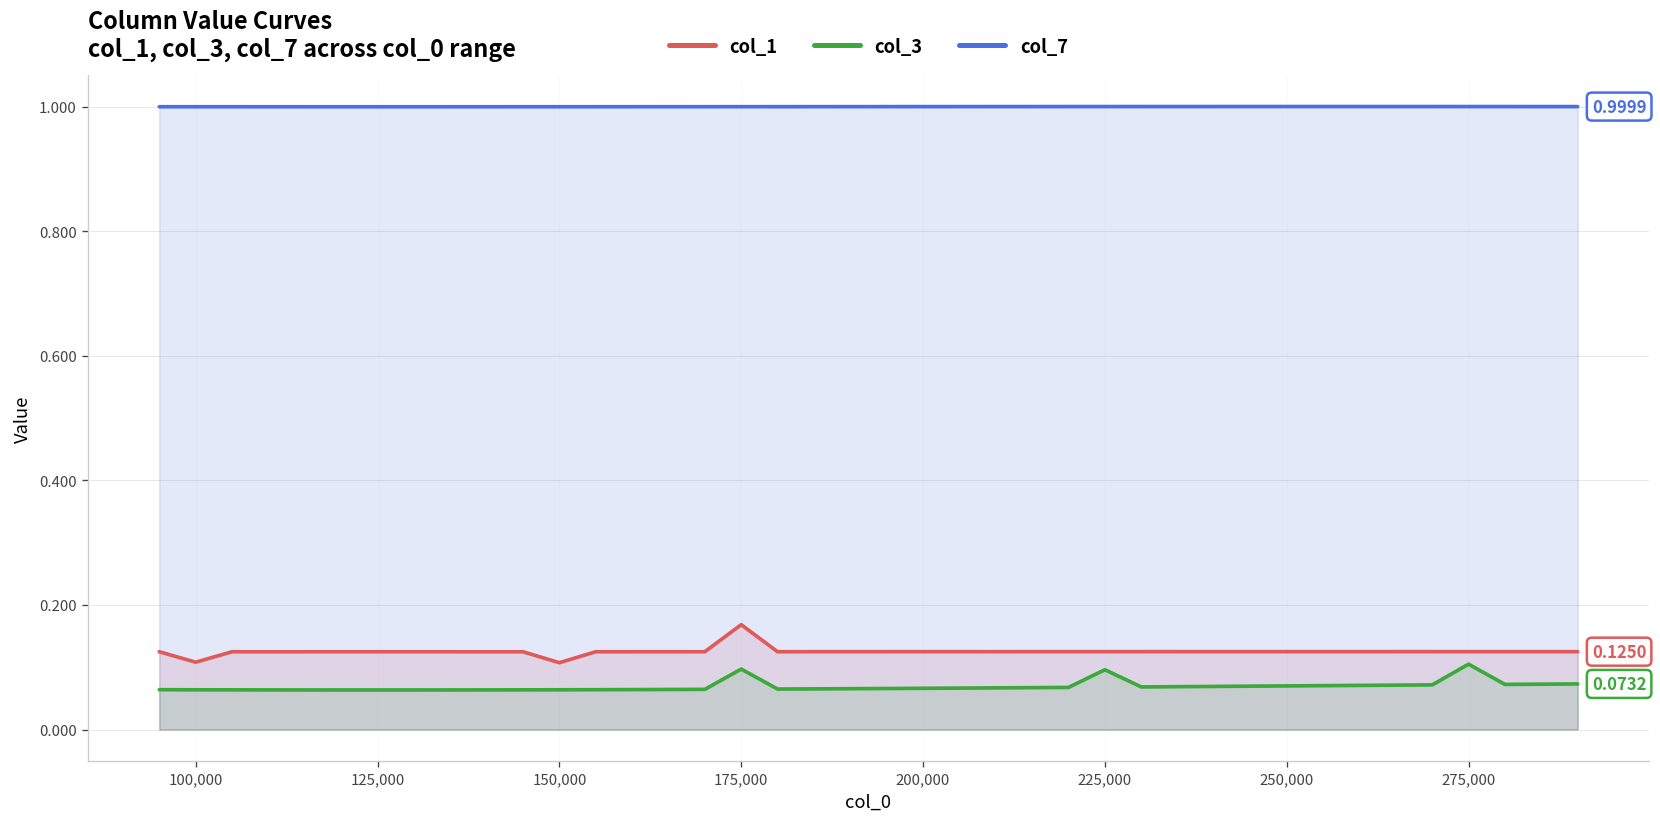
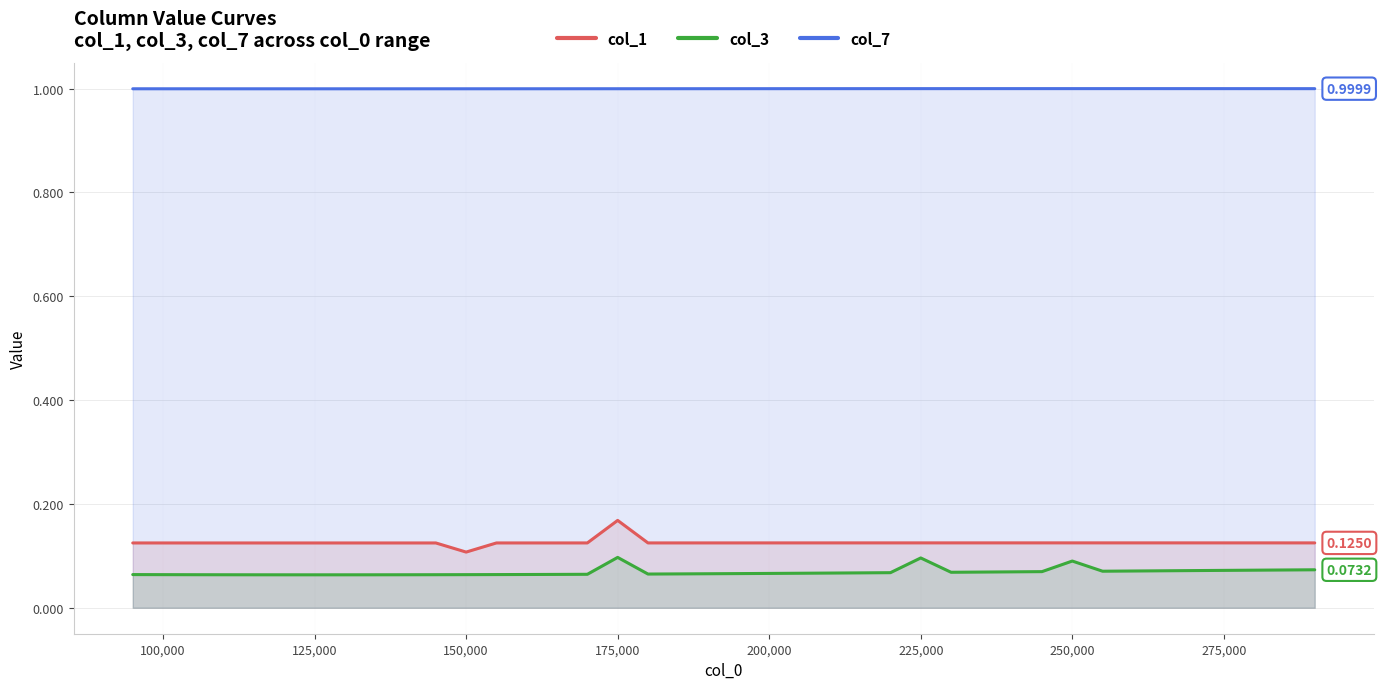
col_1, 100,000: 0.11 -> 0.12
col_3, 250,000: 0.07 -> 0.09
col_3, 275,000: 0.10 -> 0.07
